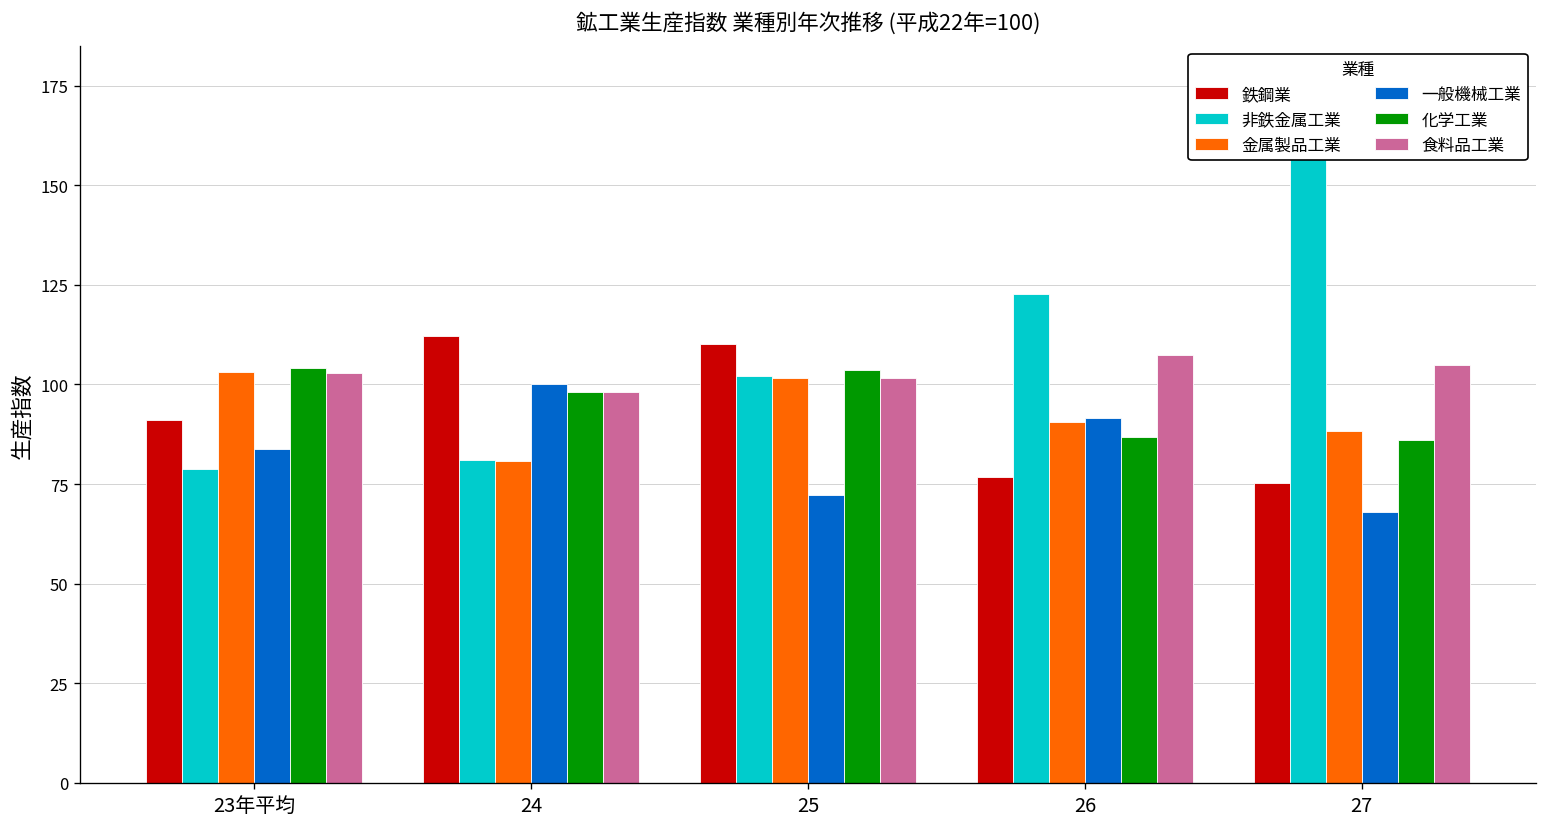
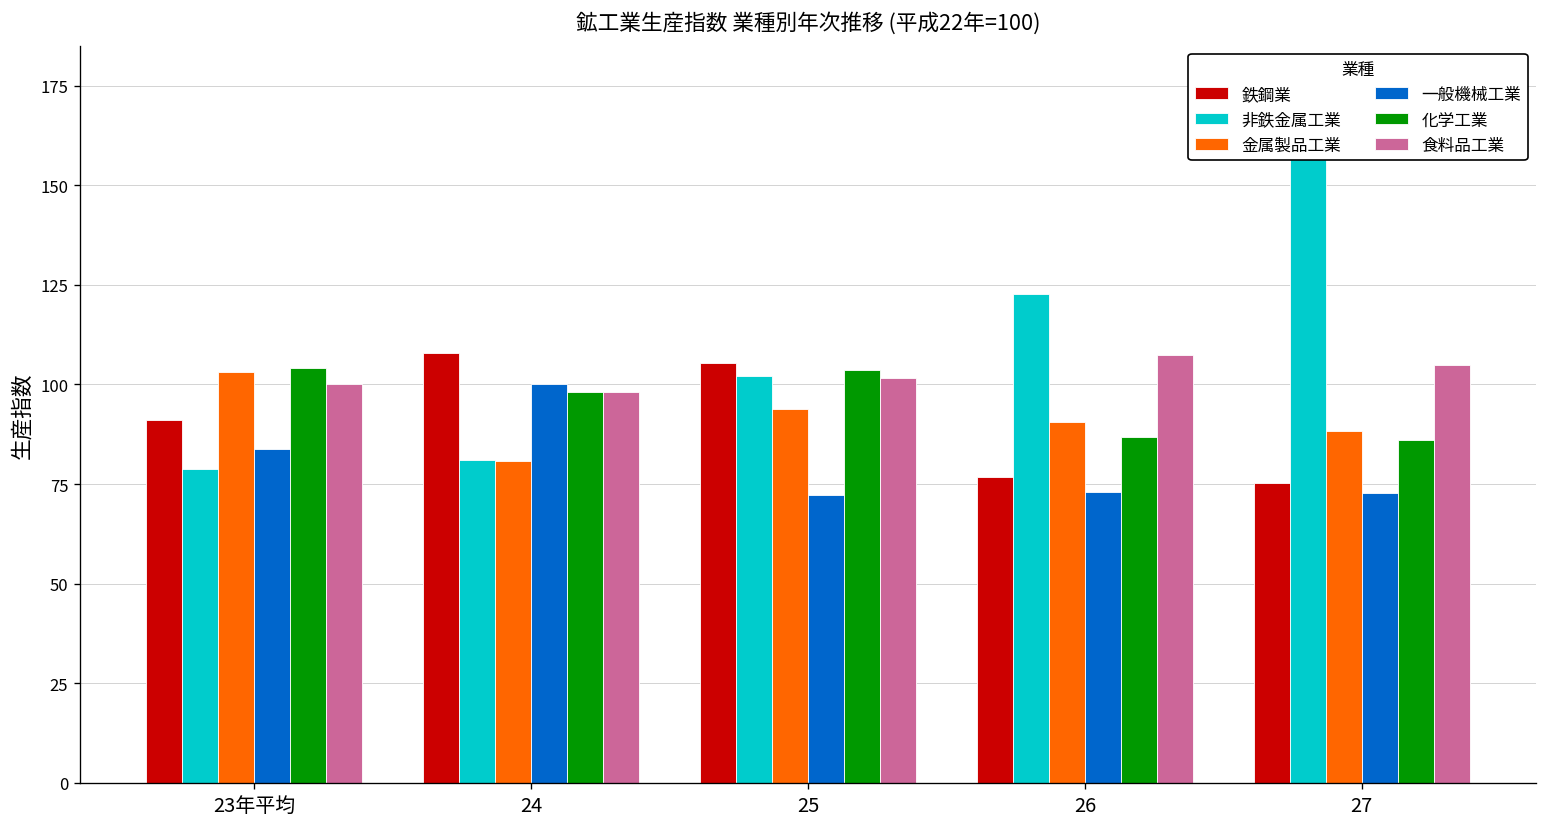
食料品工業, 23年平均: 103 -> 100
鉄鋼業, 24: 112 -> 108
鉄鋼業, 25: 110 -> 105
金属製品工業, 25: 102 -> 94
一般機械工業, 26: 92 -> 73
一般機械工業, 27: 68 -> 73
